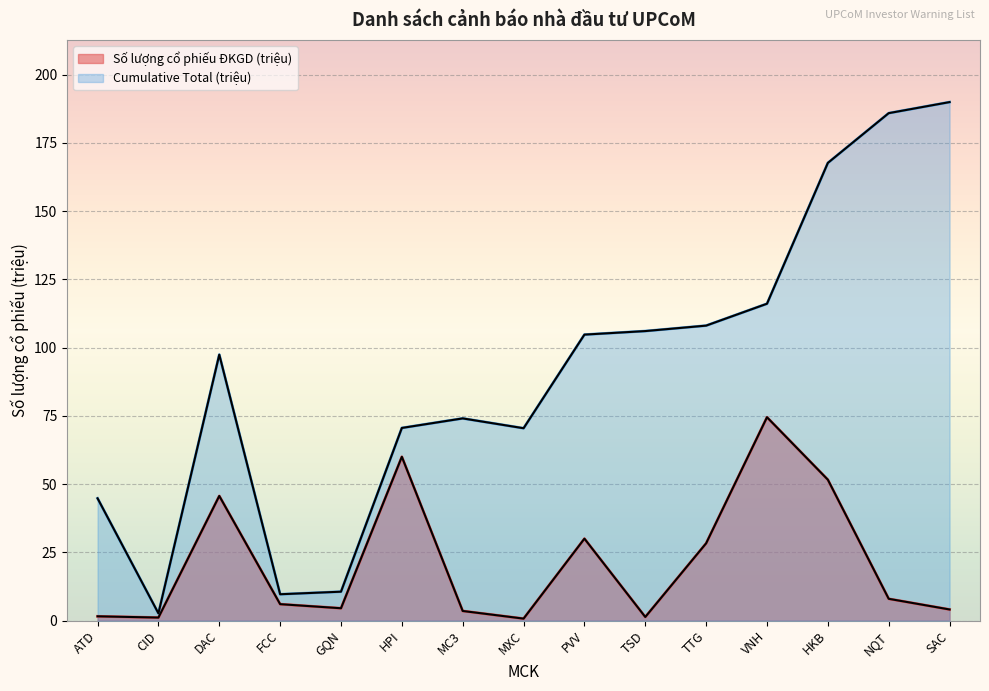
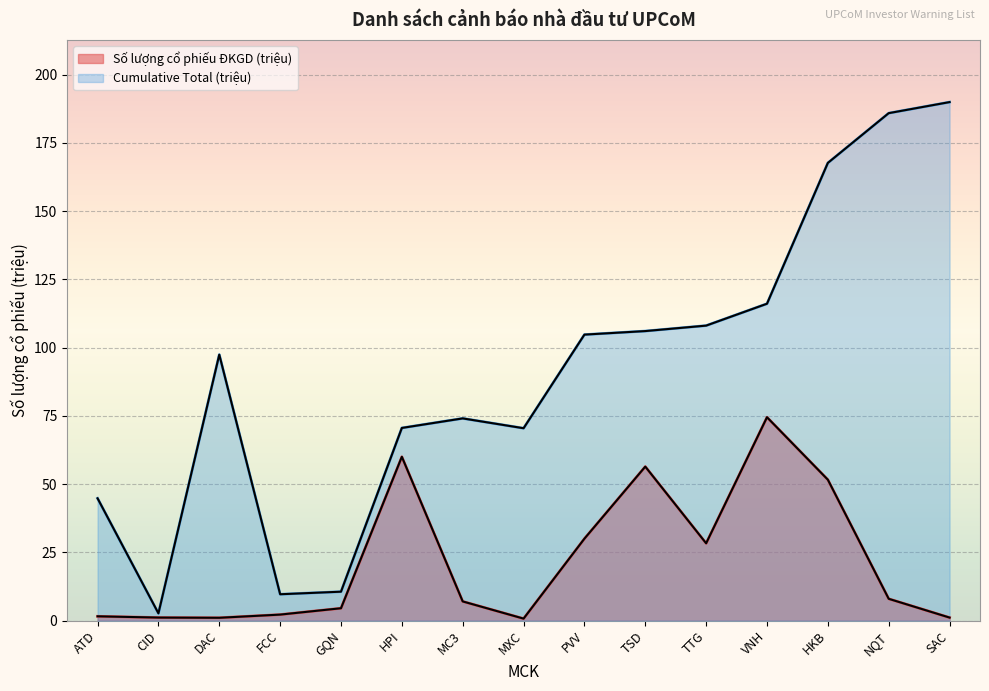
Số lượng cổ phiếu ĐKGD (triệu), DAC: 46 -> 1
Số lượng cổ phiếu ĐKGD (triệu), FCC: 6 -> 2
Số lượng cổ phiếu ĐKGD (triệu), MC3: 4 -> 7
Số lượng cổ phiếu ĐKGD (triệu), TSD: 1 -> 56
Số lượng cổ phiếu ĐKGD (triệu), SAC: 4 -> 1
